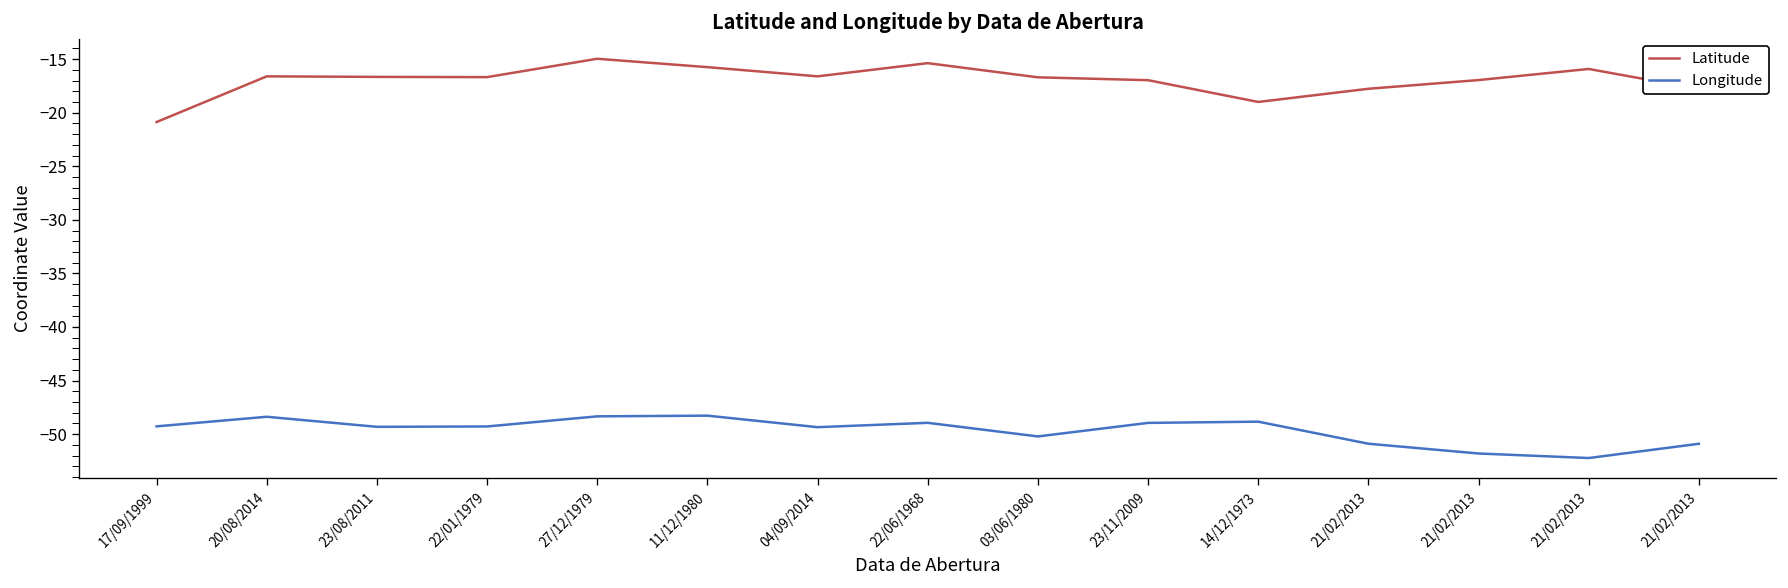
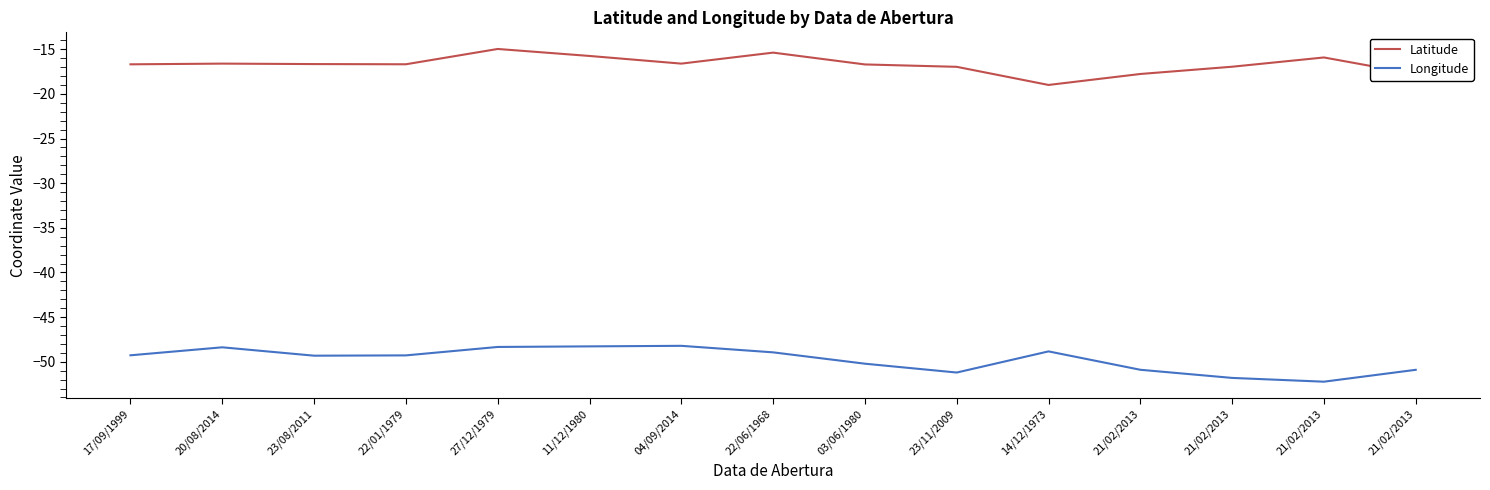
Latitude, 17/09/1999: -21 -> -17
Longitude, 04/09/2014: -49 -> -48
Longitude, 23/11/2009: -49 -> -51
